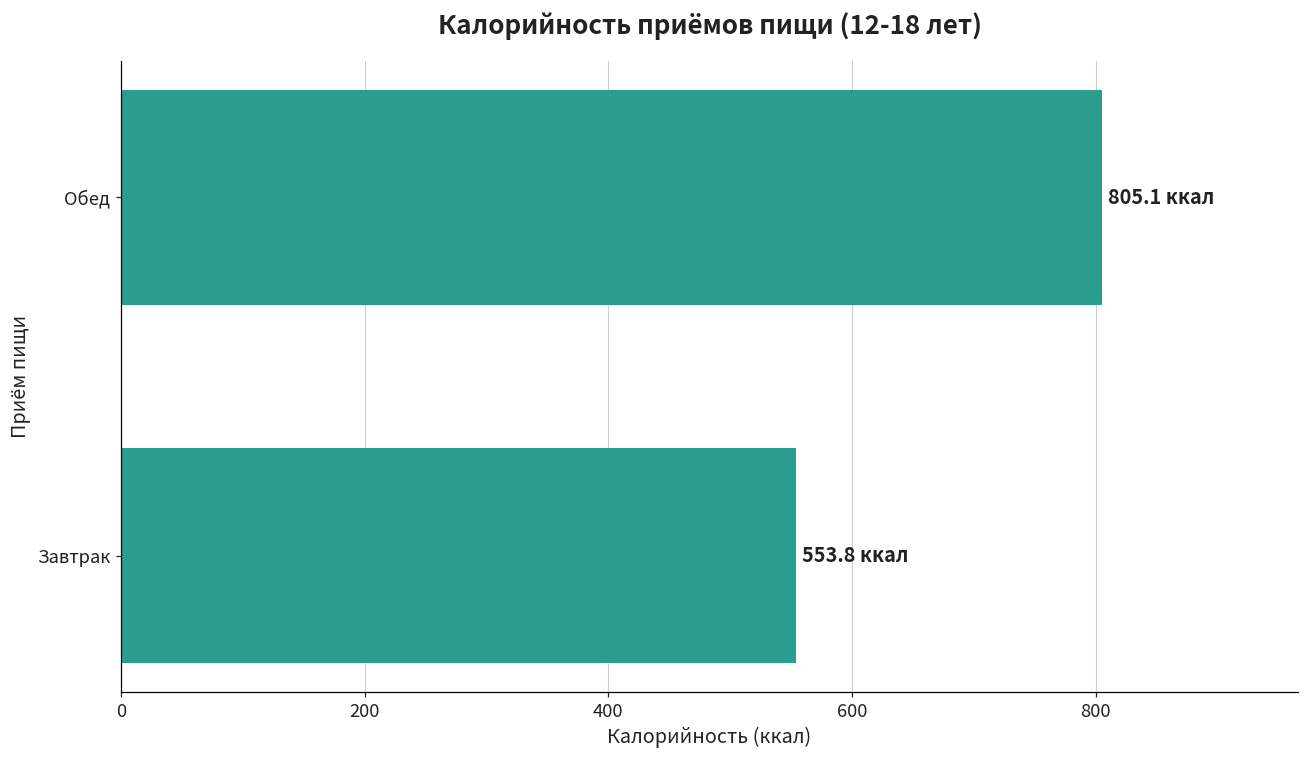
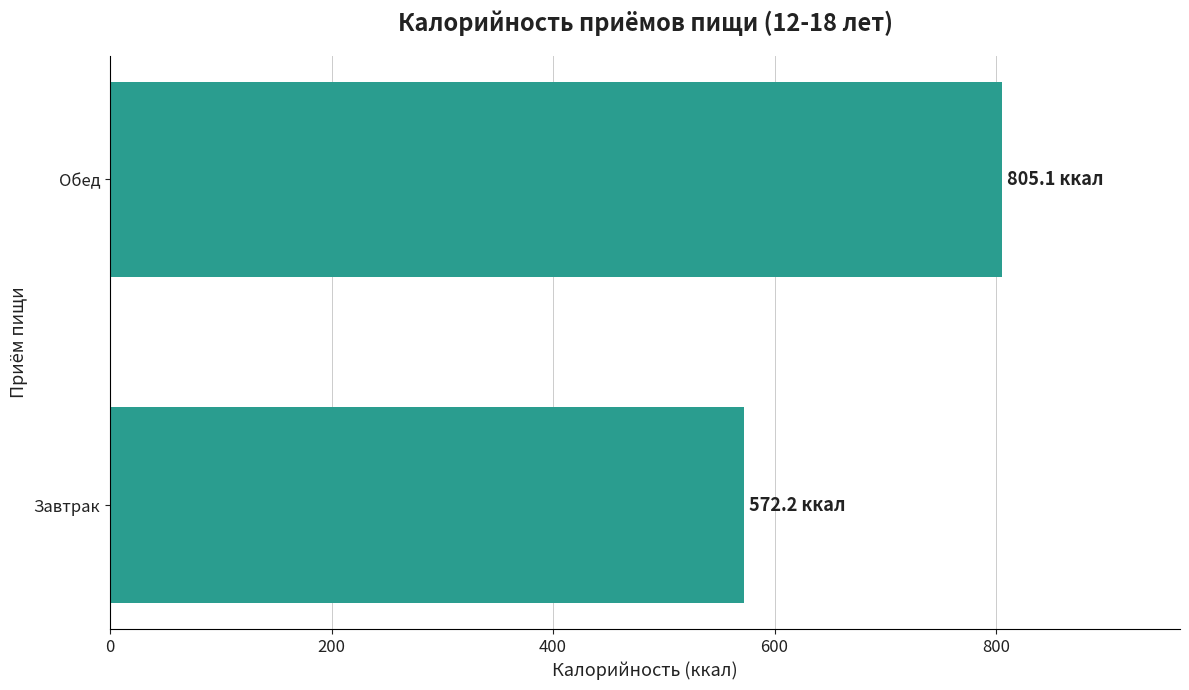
Завтрак: 553.8 -> 572.2
